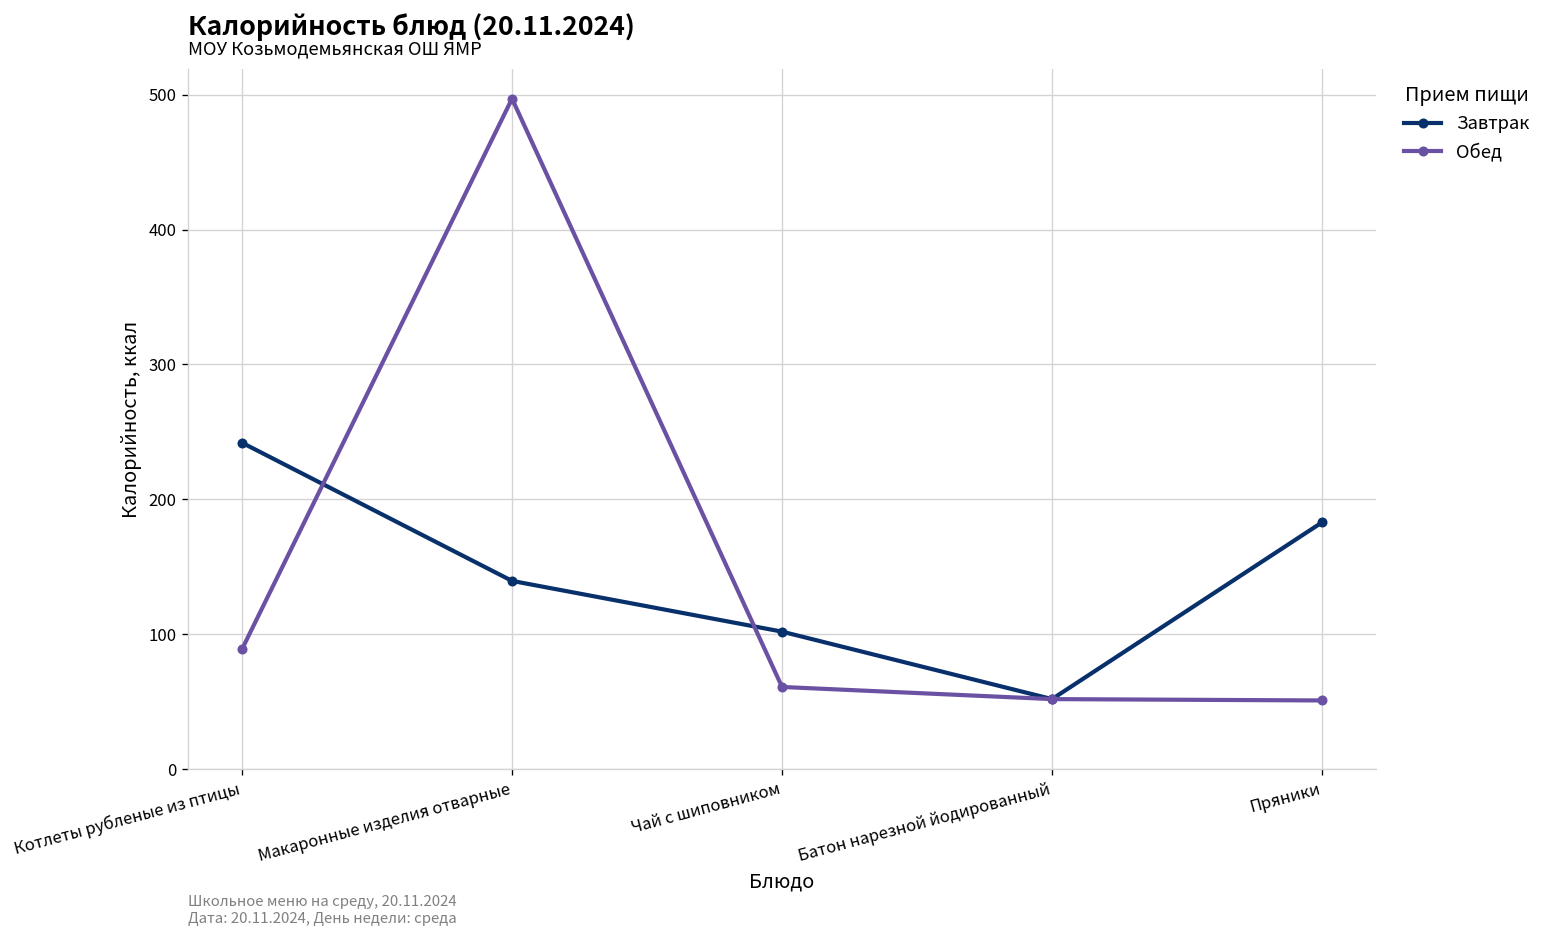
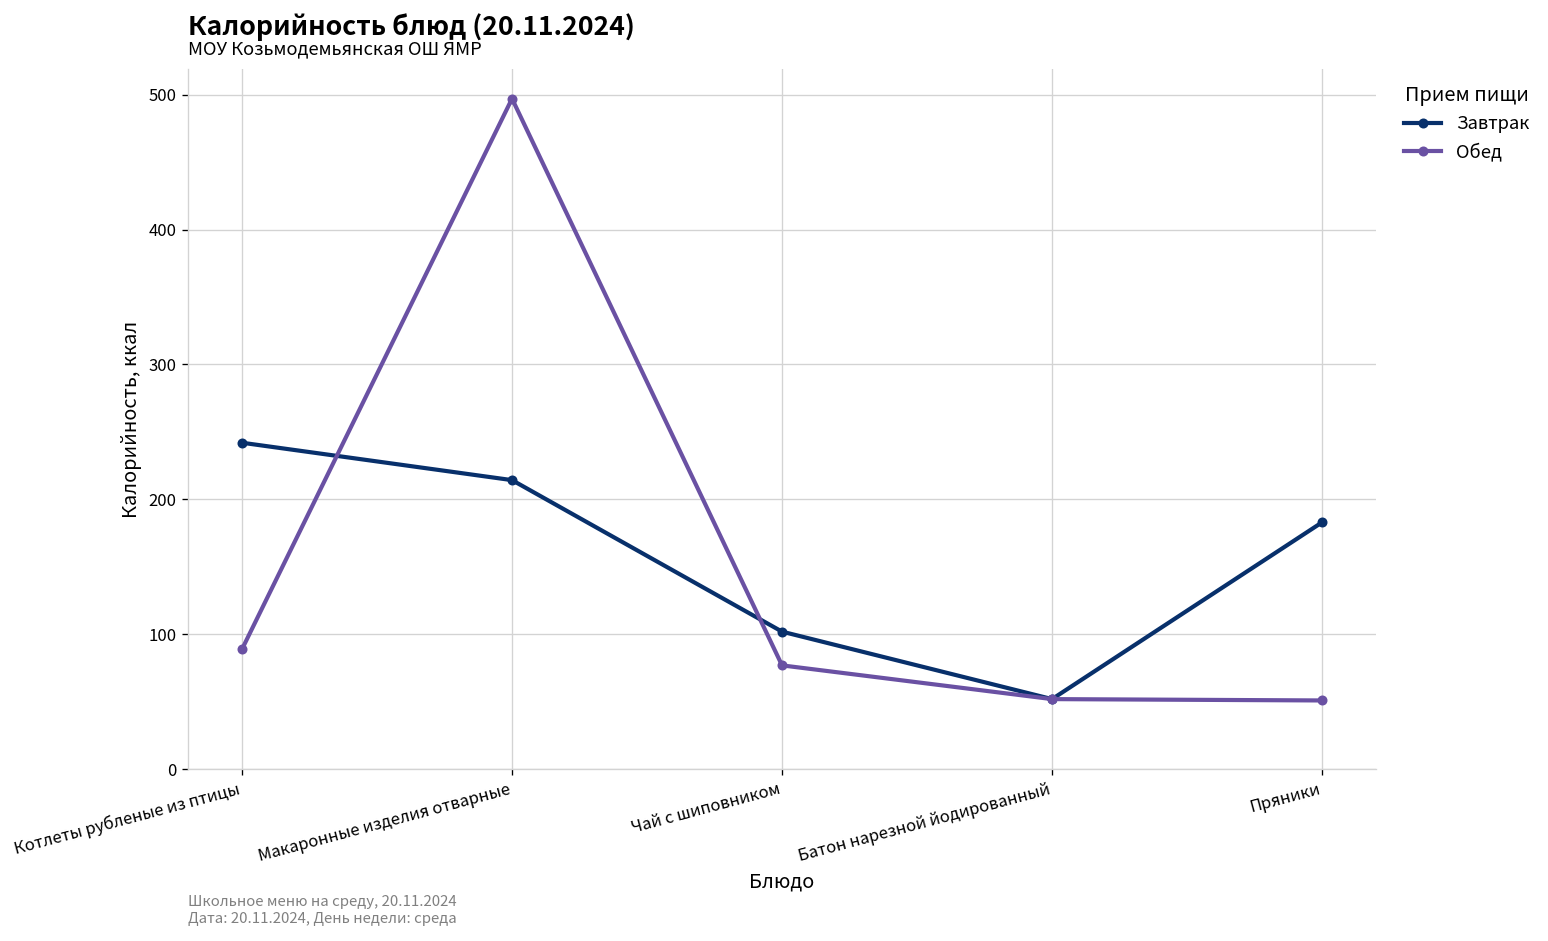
Завтрак, Макаронные изделия отварные: 140 -> 214
Обед, Чай с шиповником: 61 -> 77
